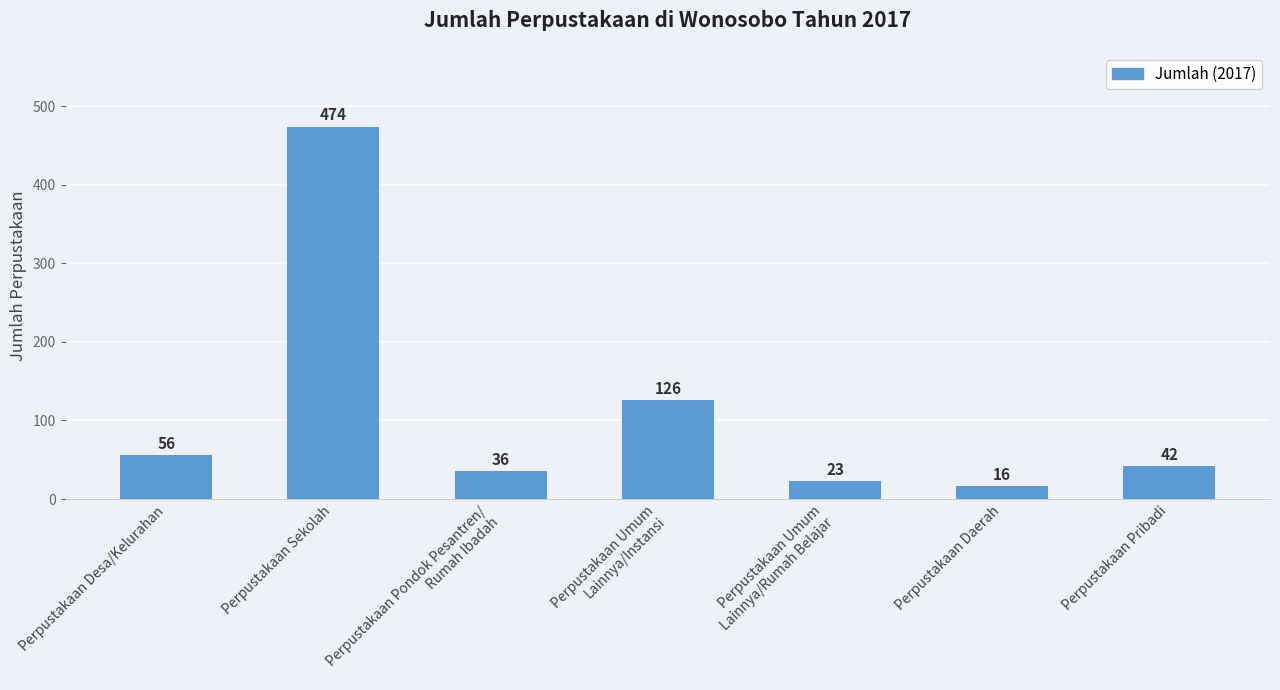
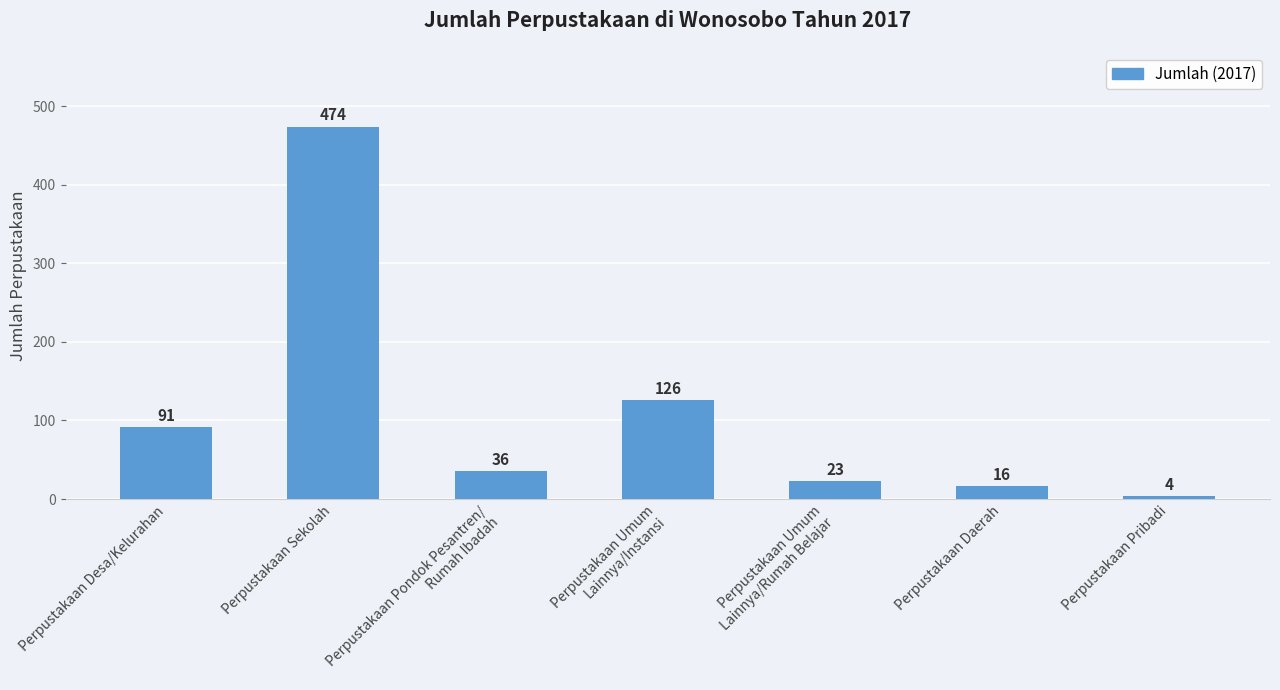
Perpustakaan Desa/Kelurahan: 56 -> 91
Perpustakaan Pribadi: 42 -> 4
